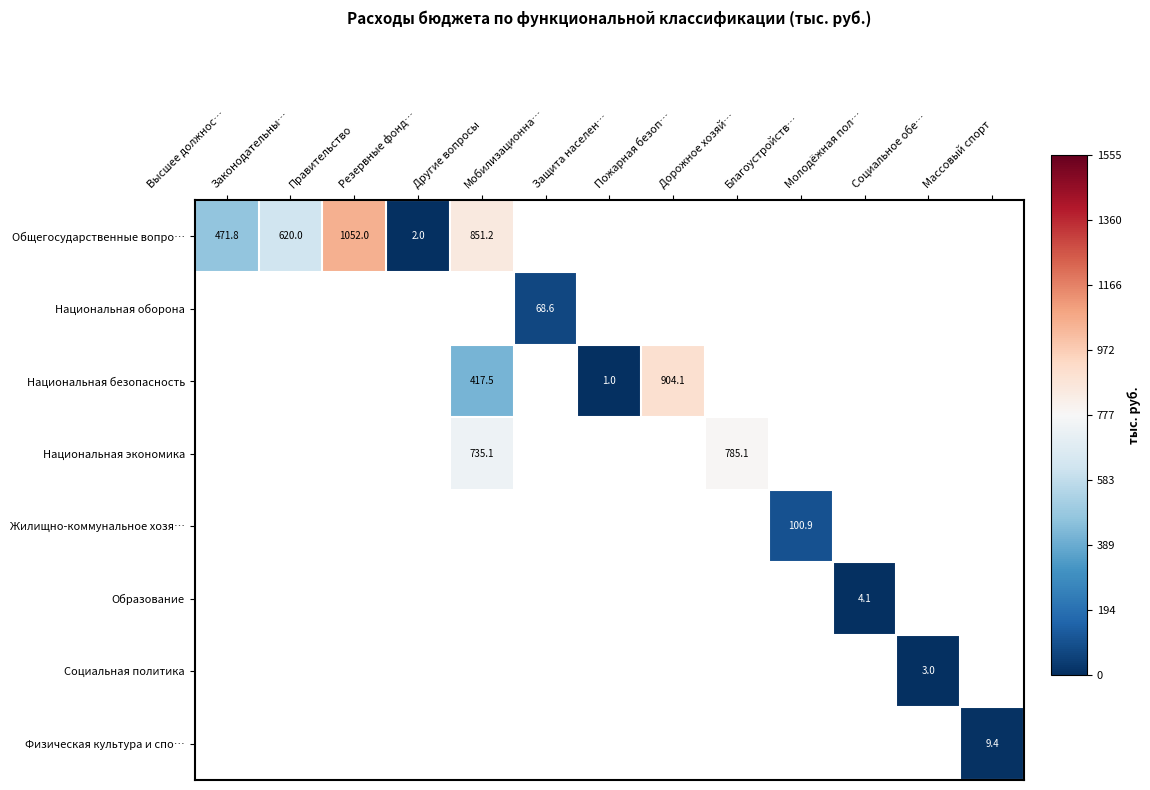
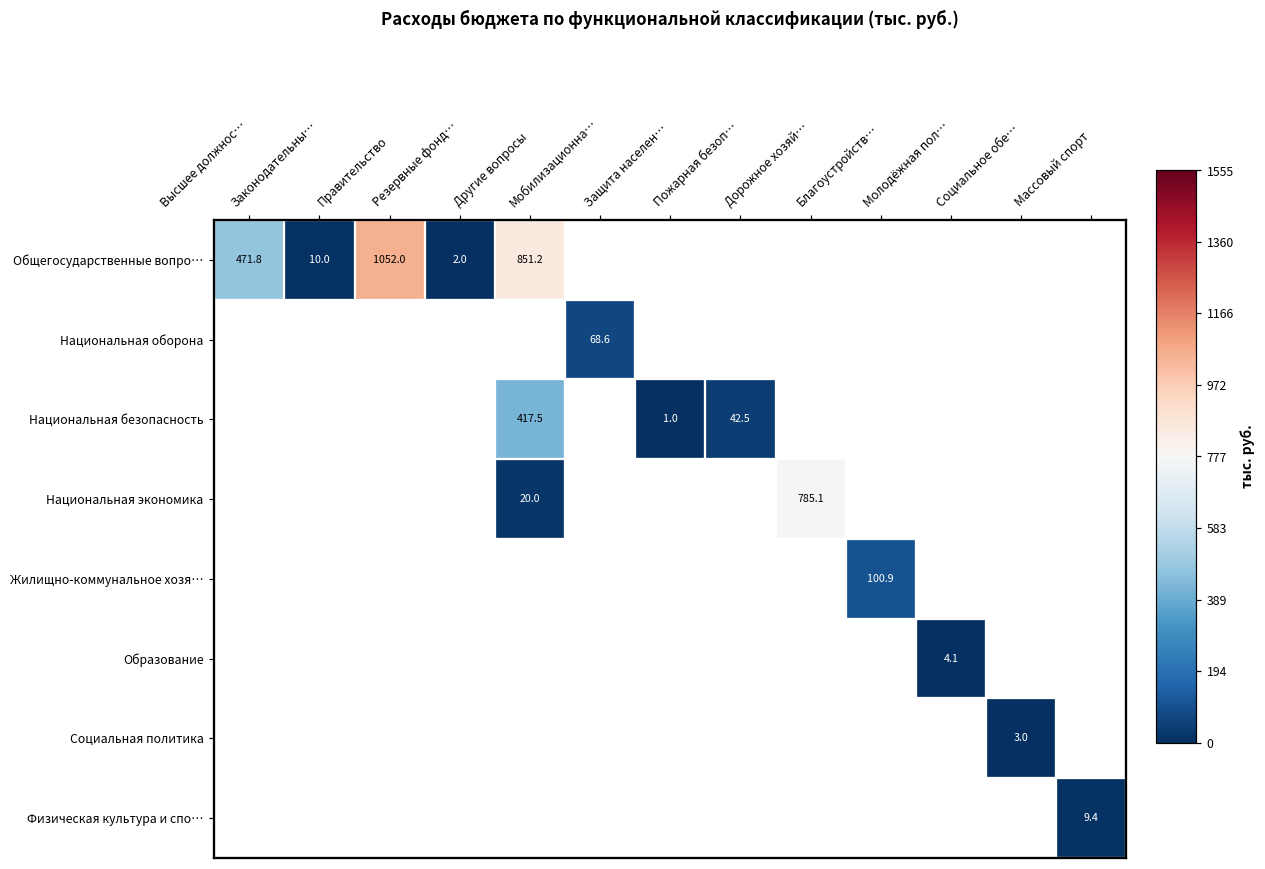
Общегосударственные вопро…, Законодательны…: 620.0 -> 10.0
Национальная безопасность, Пожарная безоп…: 904.1 -> 42.5
Национальная экономика, Другие вопросы: 735.1 -> 20.0
